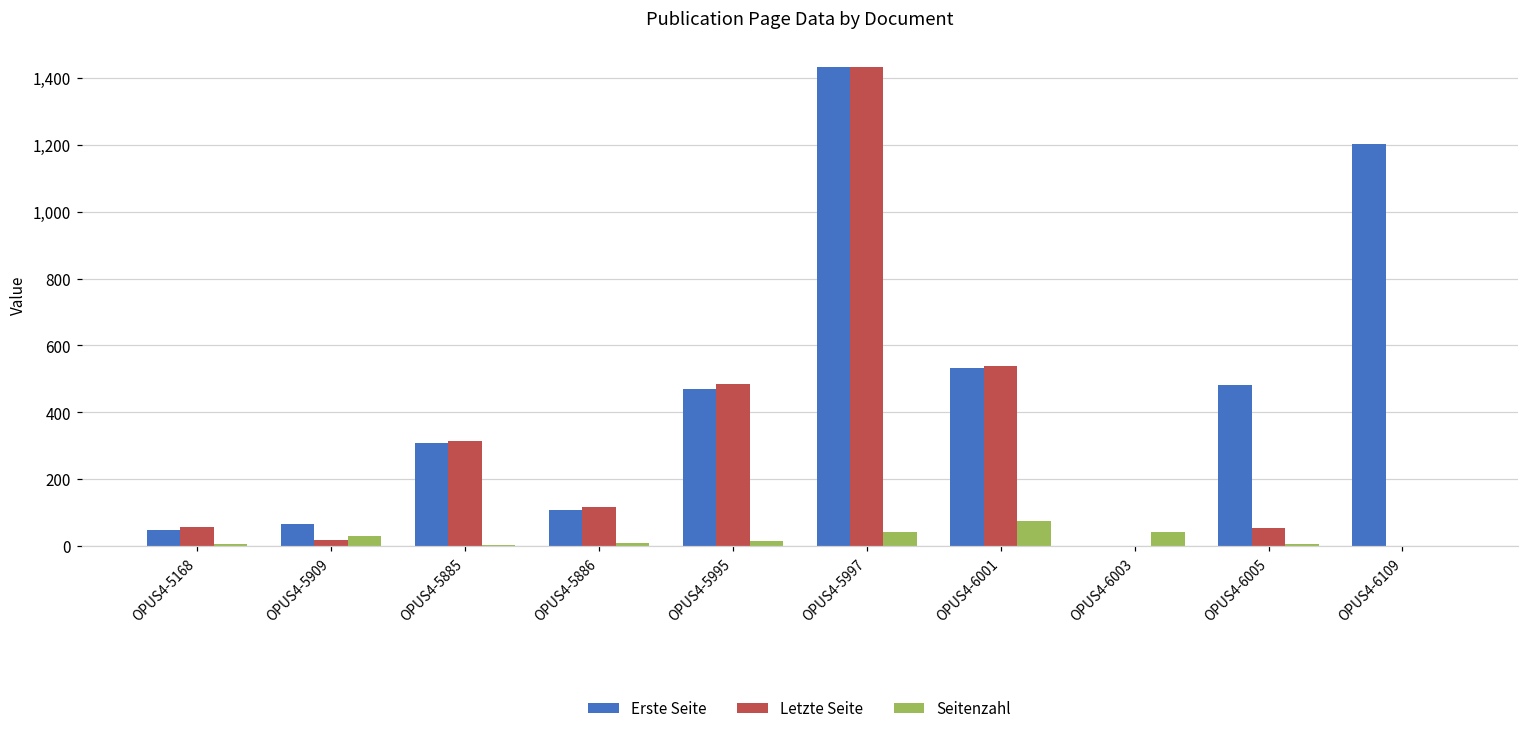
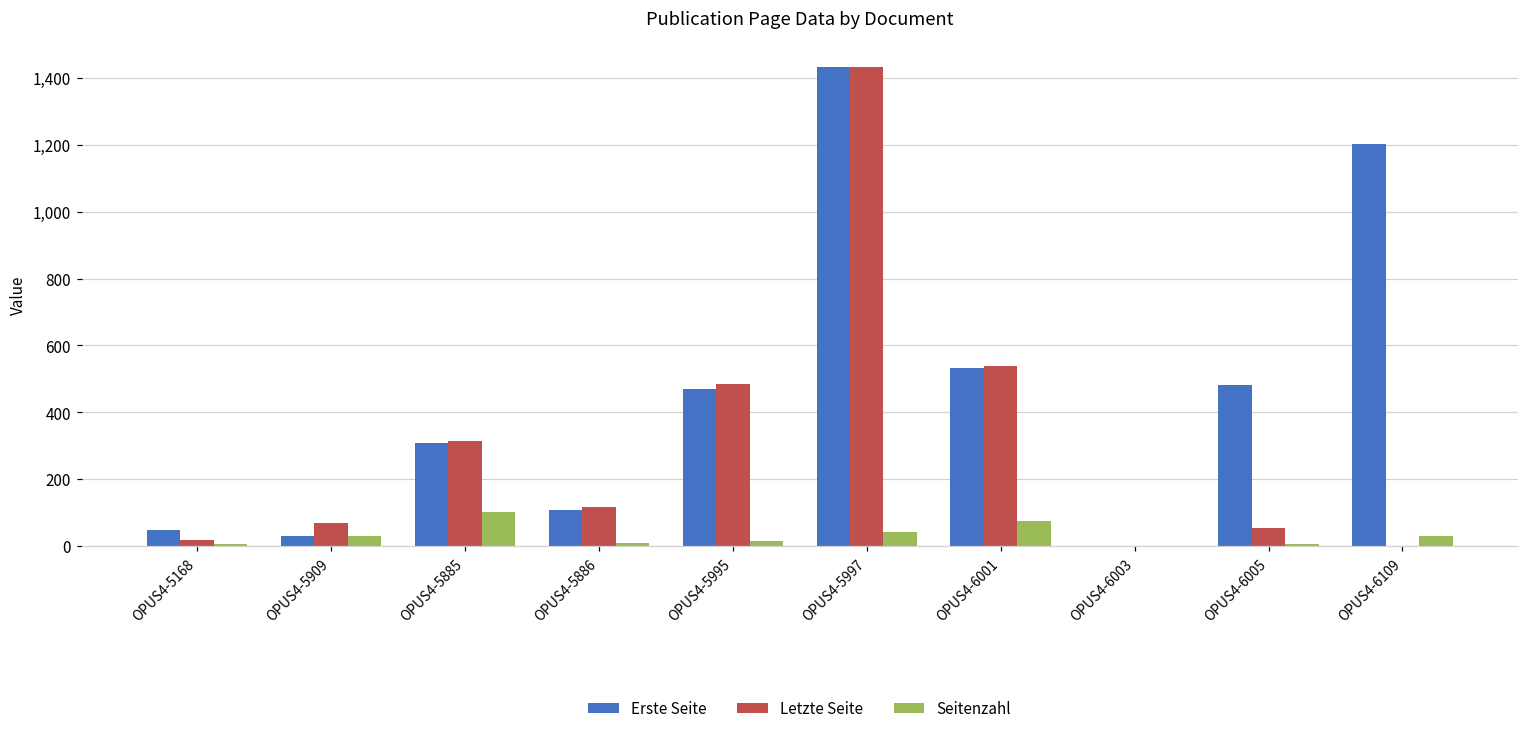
Letzte Seite, OPUS4-5168: 60 -> 20
Erste Seite, OPUS4-5909: 70 -> 30
Letzte Seite, OPUS4-5909: 20 -> 70
Seitenzahl, OPUS4-5885: 0 -> 100
Seitenzahl, OPUS4-6003: 40 -> 0
Seitenzahl, OPUS4-6109: 0 -> 30
